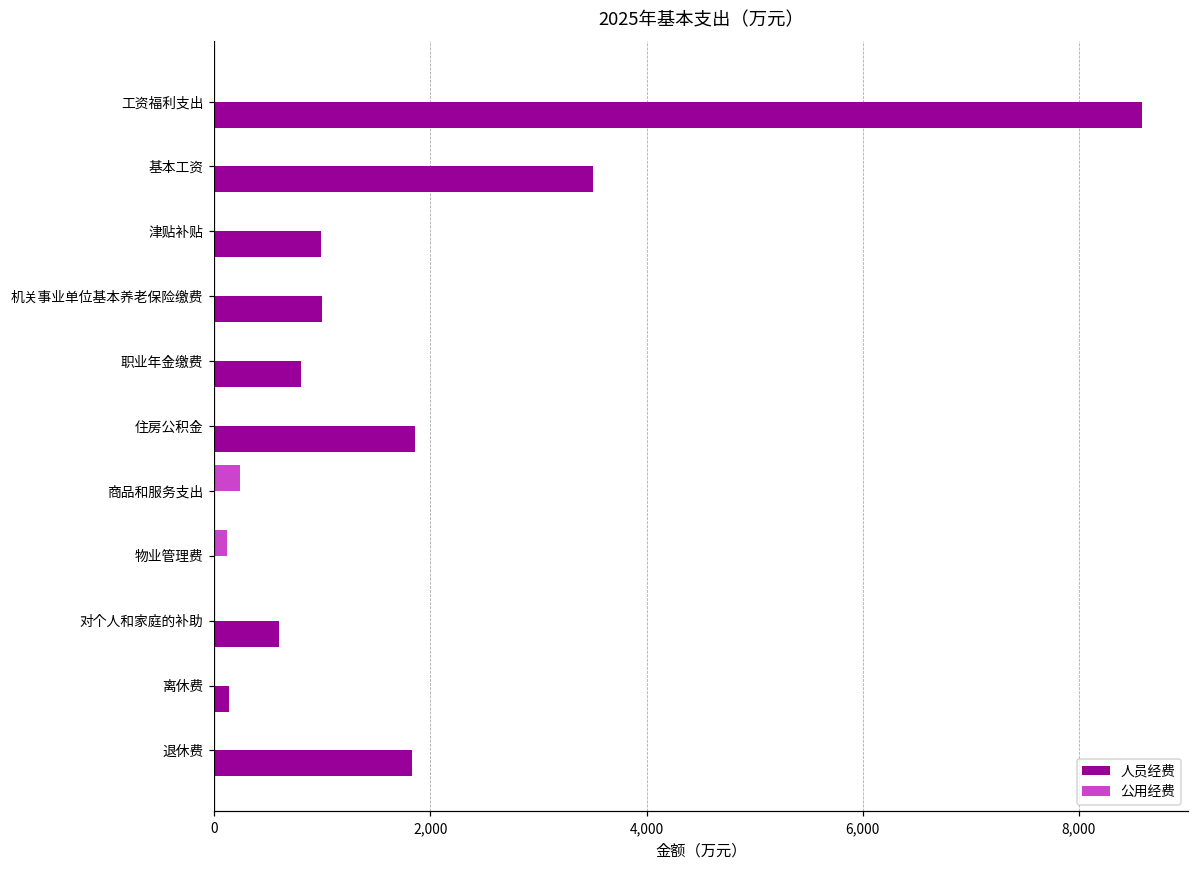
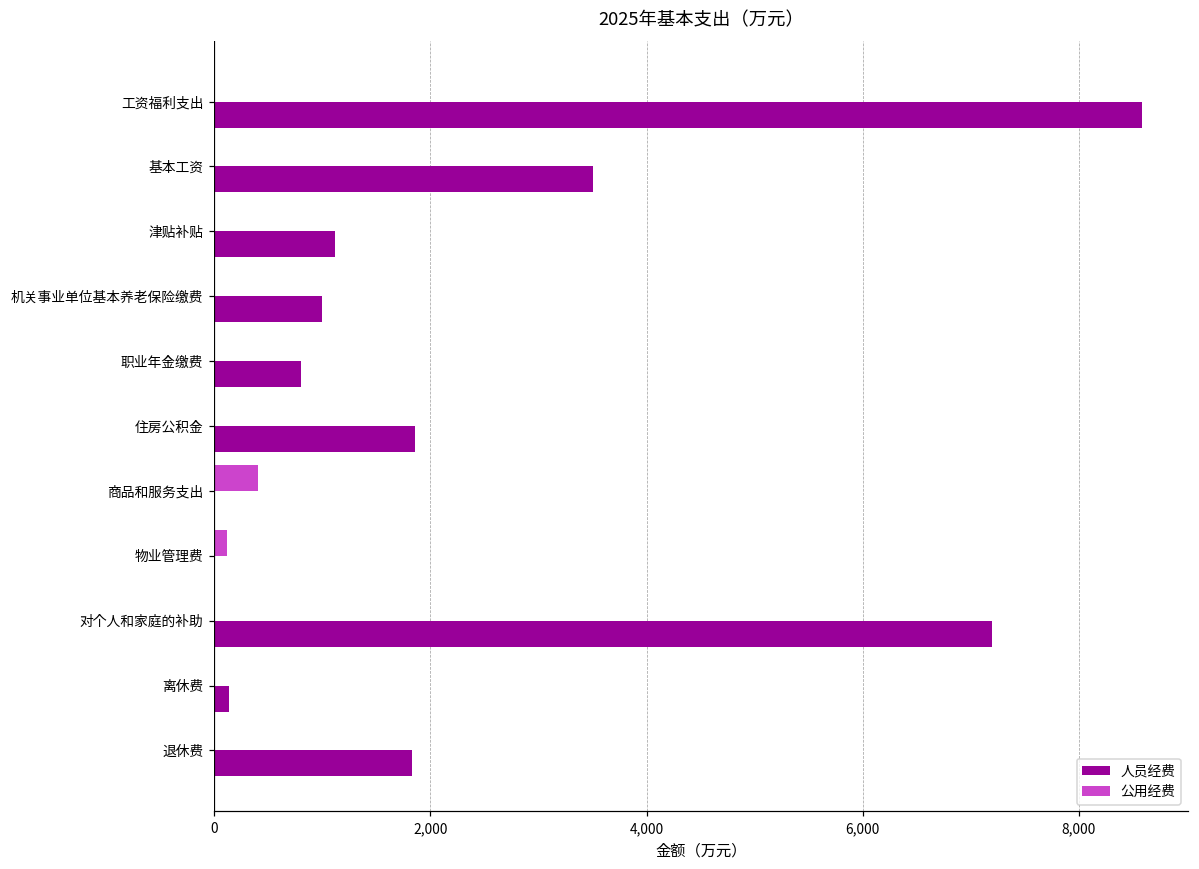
人员经费, 津贴补贴: 1,000 -> 1,100
公用经费, 商品和服务支出: 200 -> 400
人员经费, 对个人和家庭的补助: 600 -> 7,200
